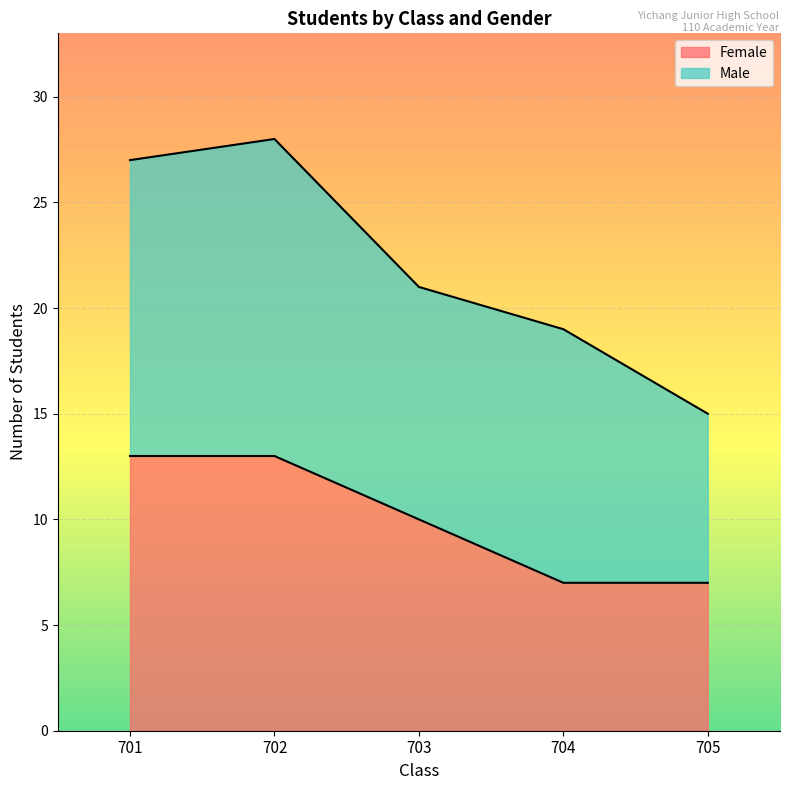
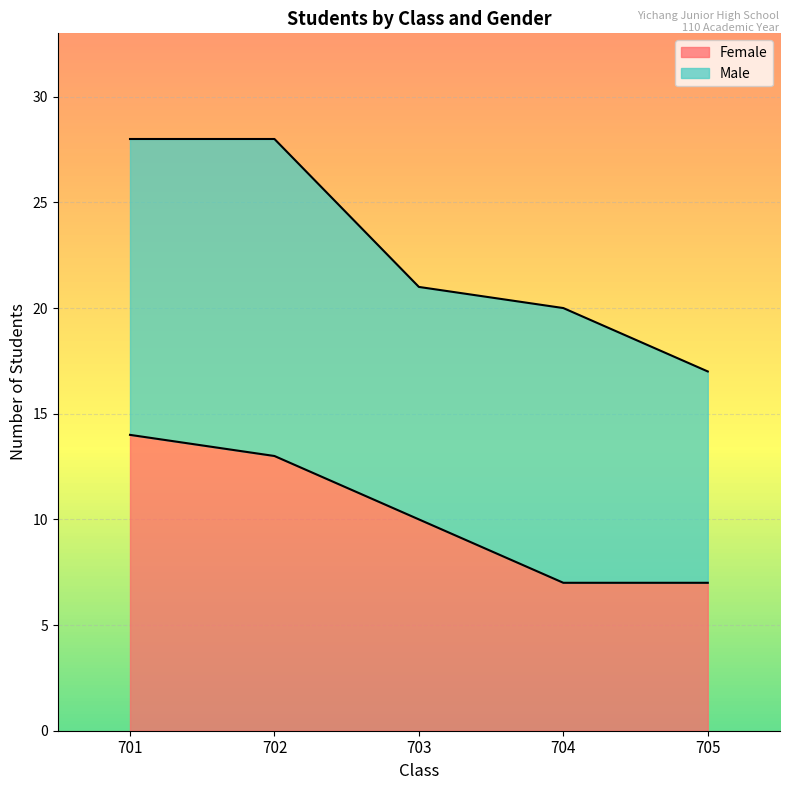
Female, 701: 13 -> 14
Male, 704: 12 -> 13
Male, 705: 8 -> 10
